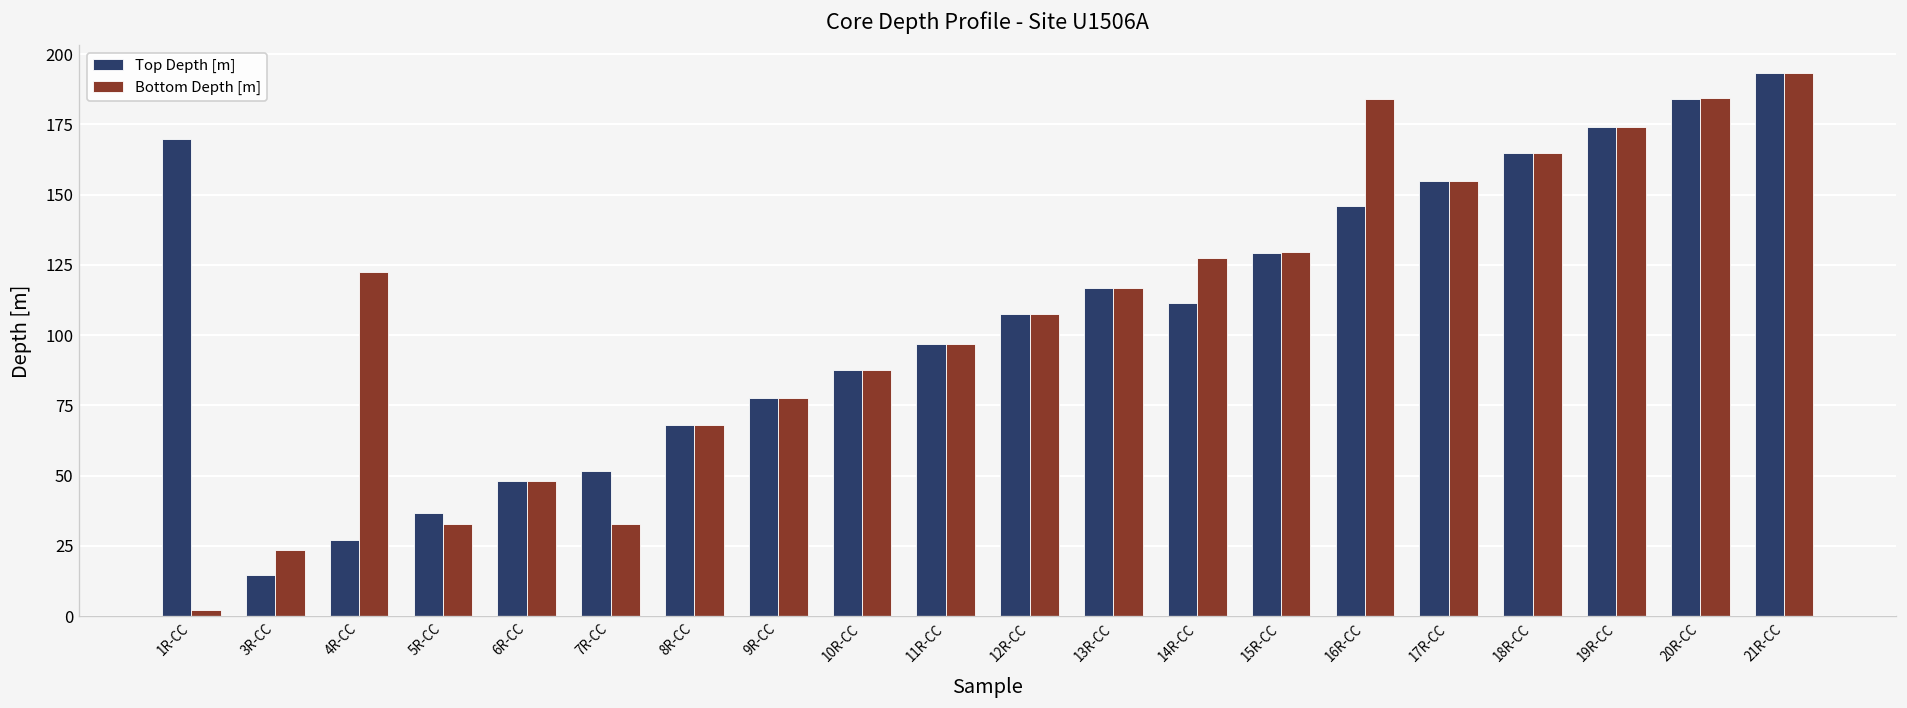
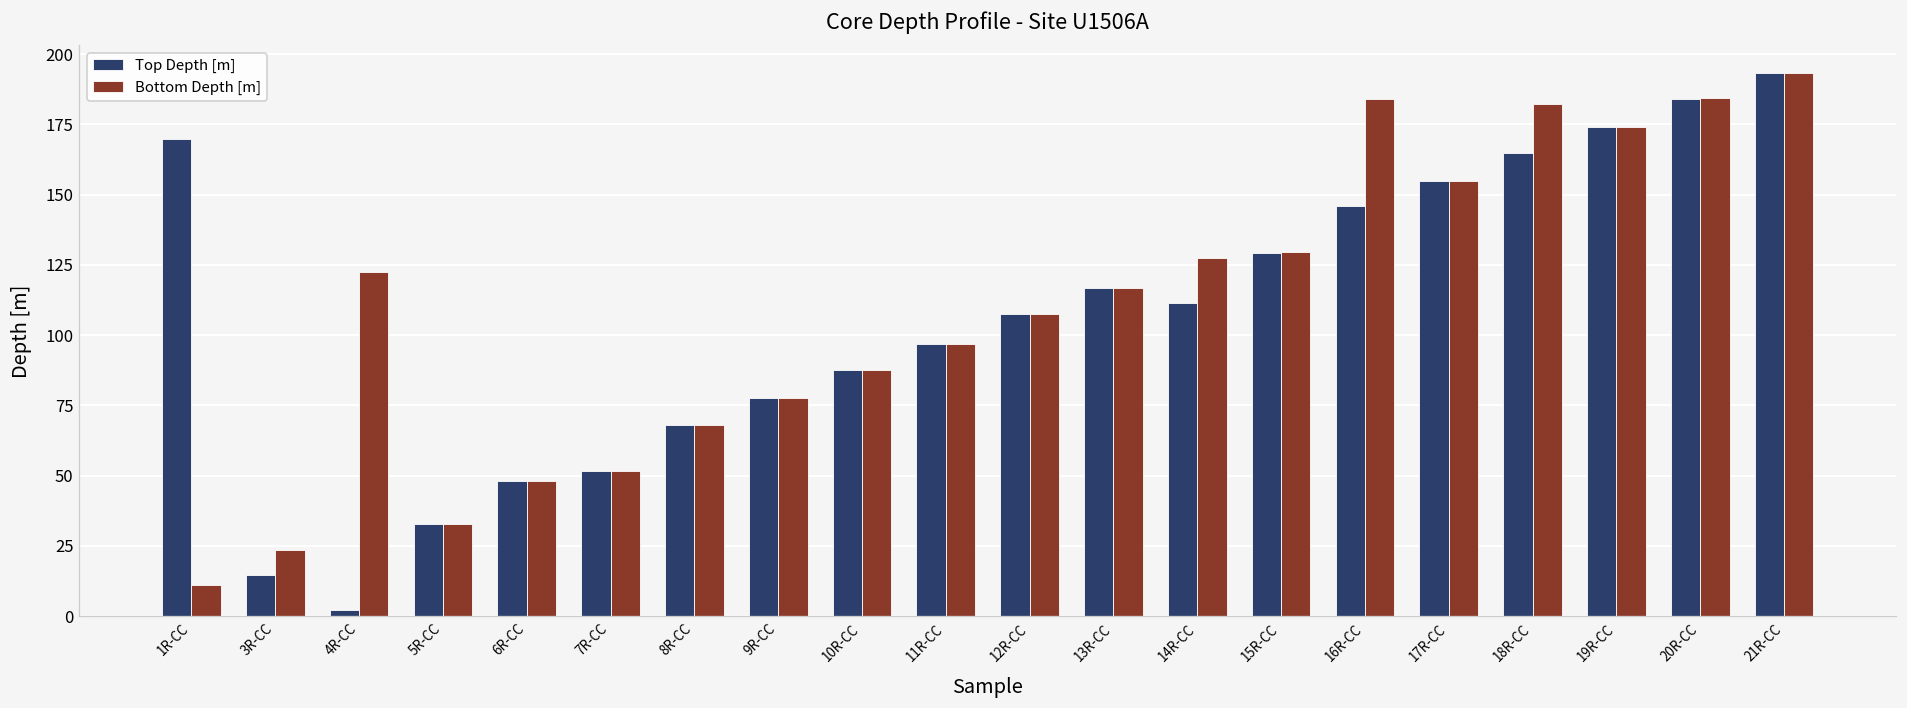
Bottom Depth [m], 1R-CC: 2 -> 11
Top Depth [m], 4R-CC: 27 -> 2
Top Depth [m], 5R-CC: 37 -> 33
Bottom Depth [m], 7R-CC: 33 -> 52
Bottom Depth [m], 18R-CC: 165 -> 182
